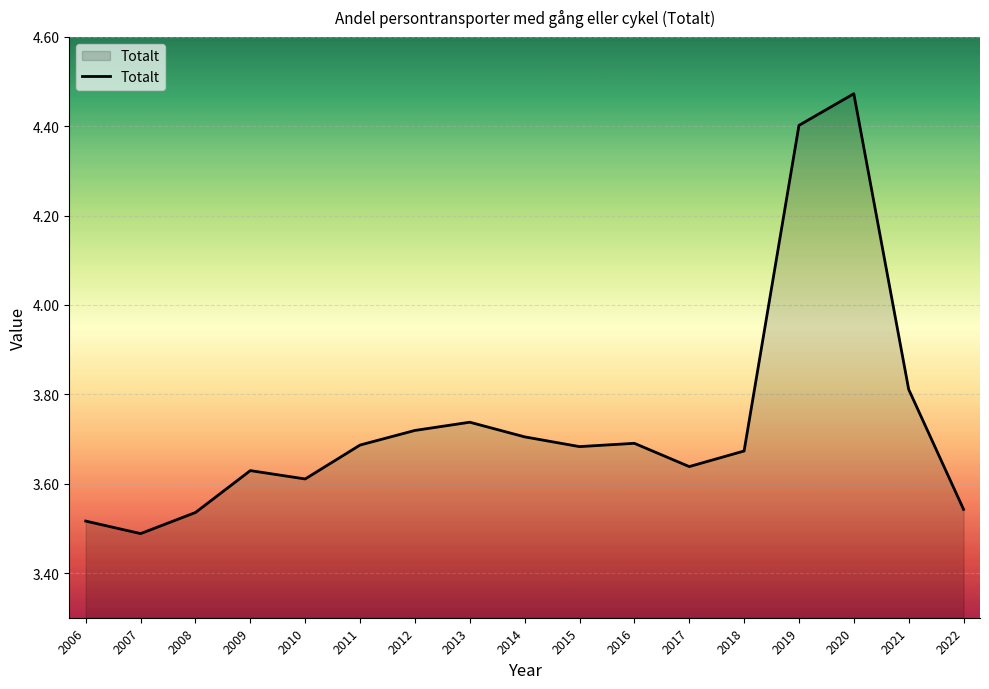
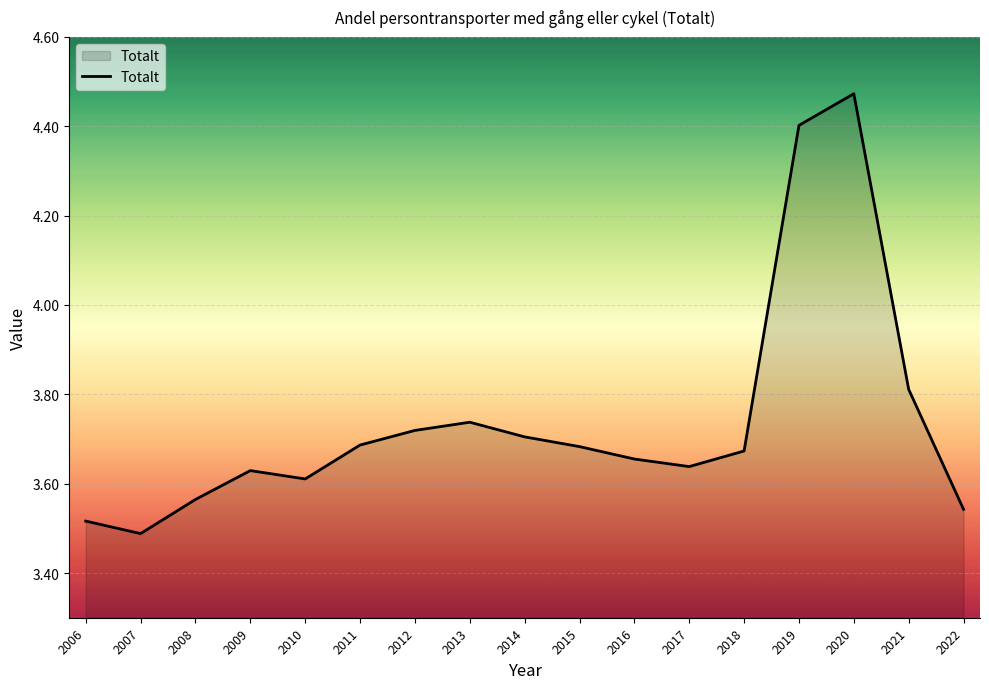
2008: 3.54 -> 3.56
2016: 3.69 -> 3.66
